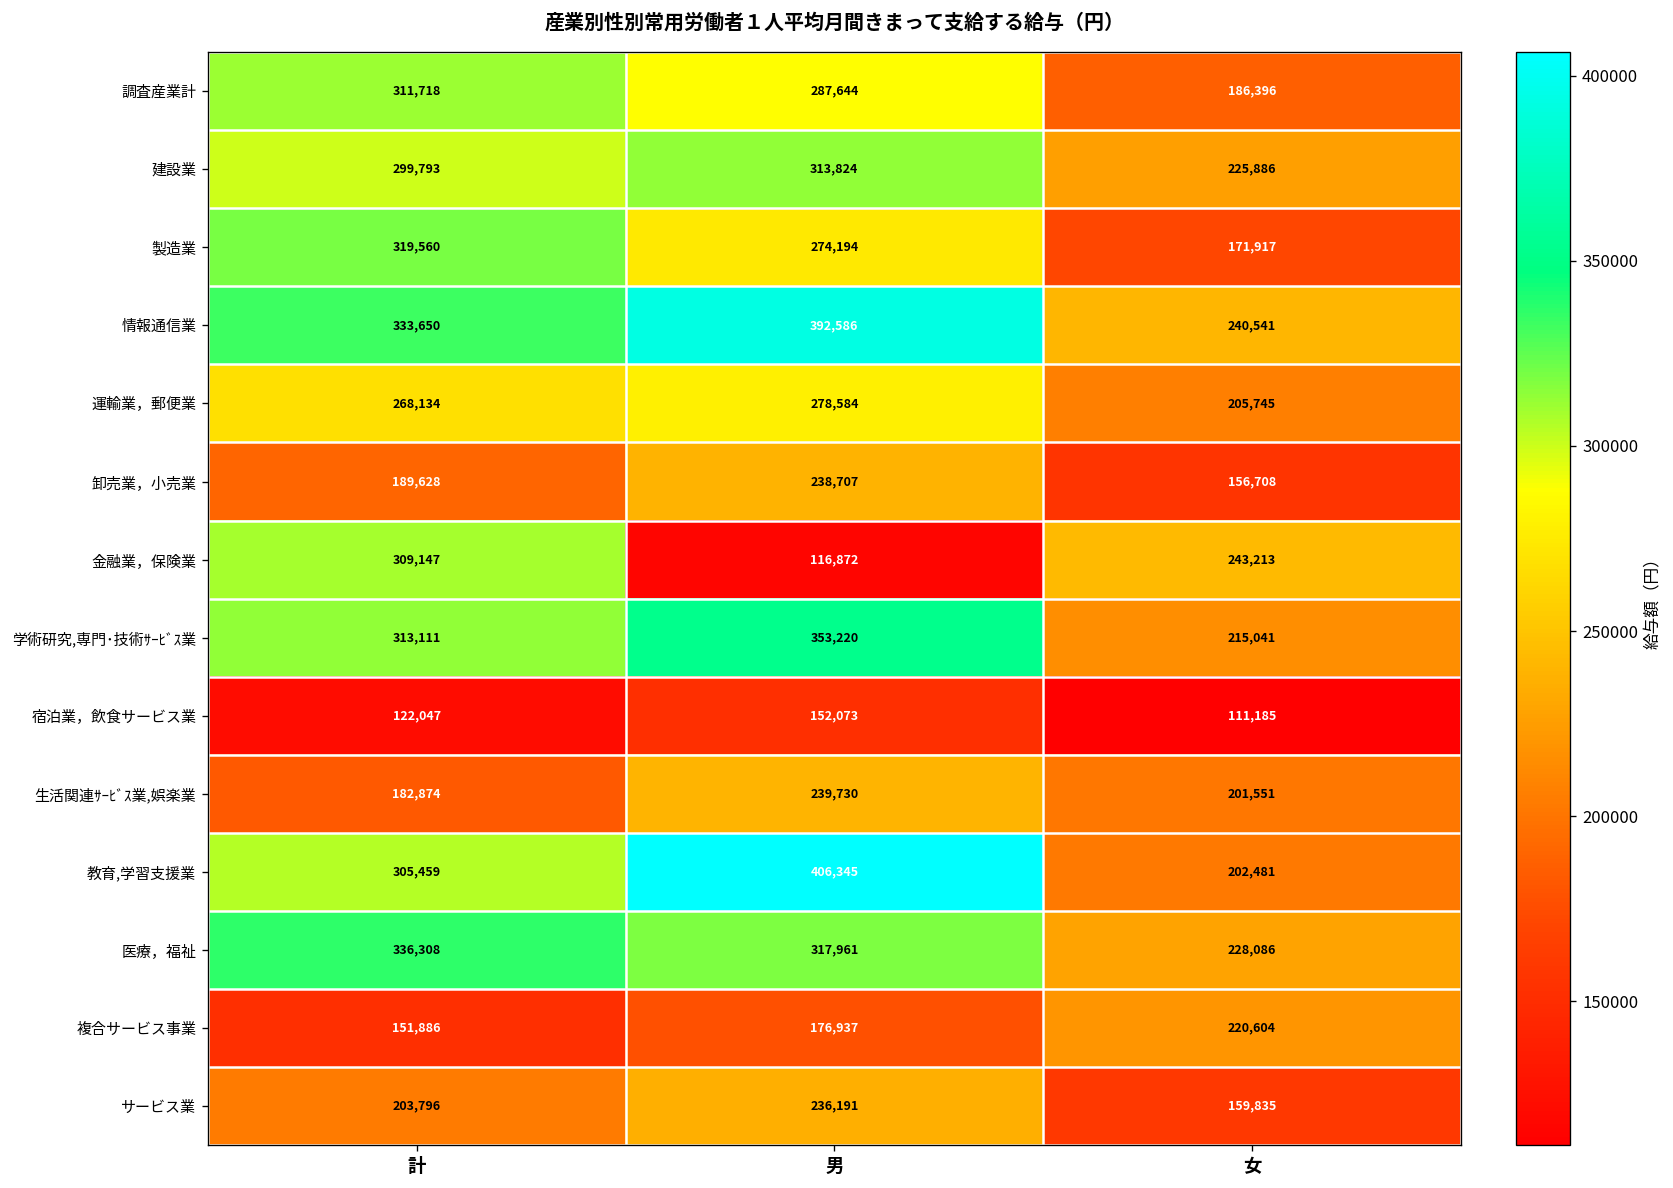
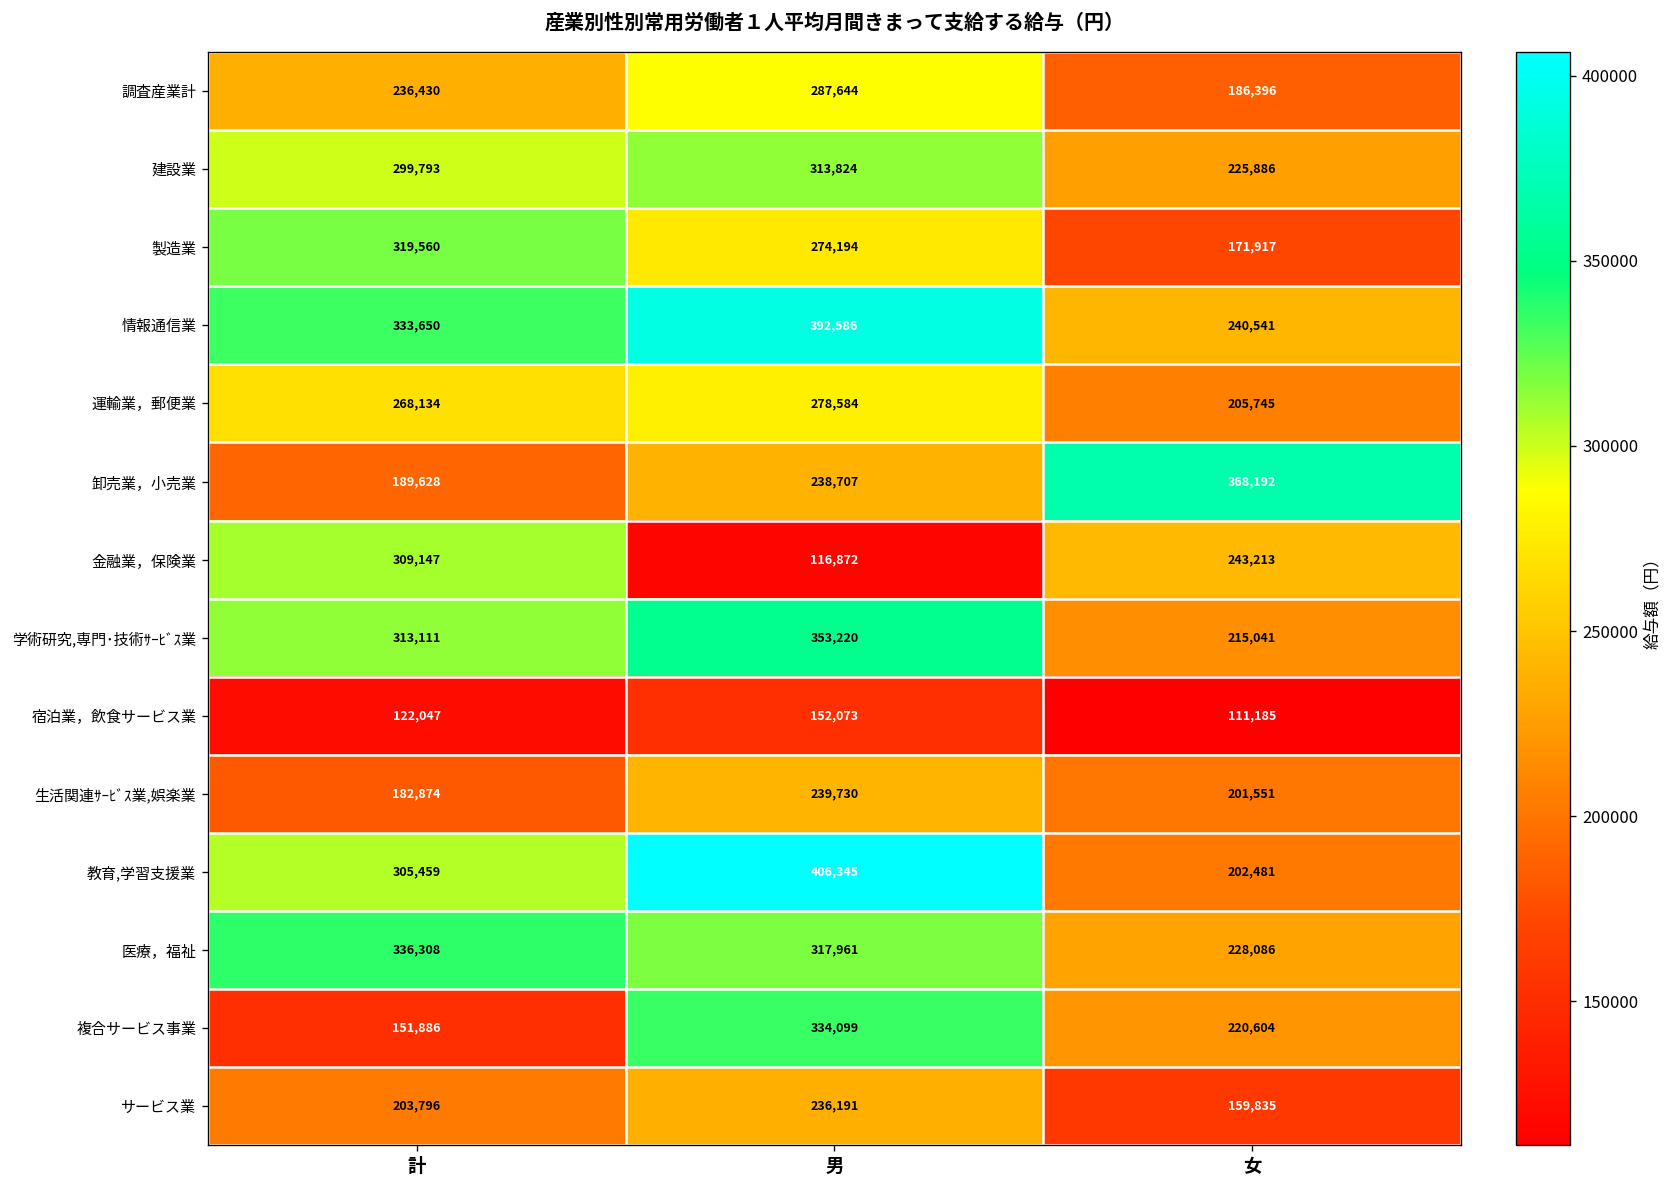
調査産業計, 計: 311,718 -> 236,430
卸売業，小売業, 女: 156,708 -> 368,192
複合サービス事業, 男: 176,937 -> 334,099
